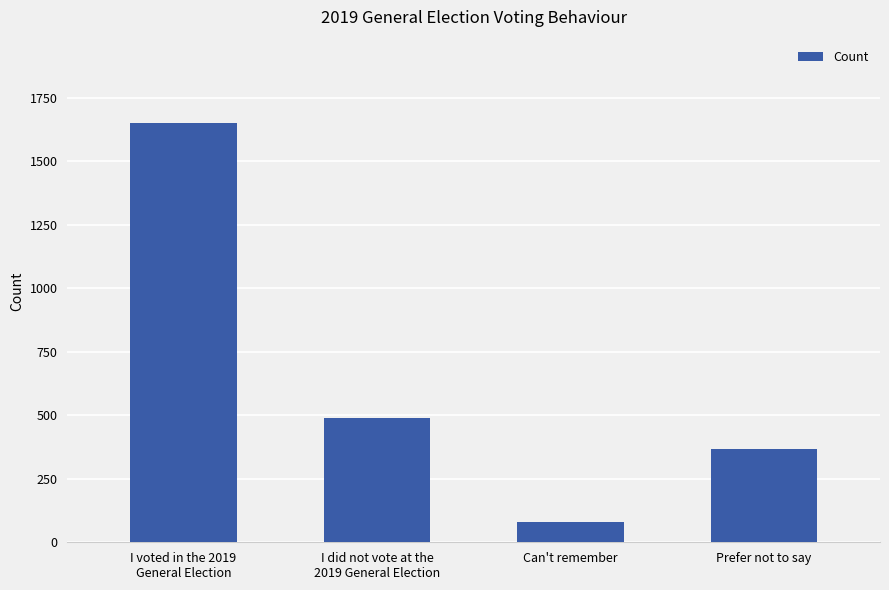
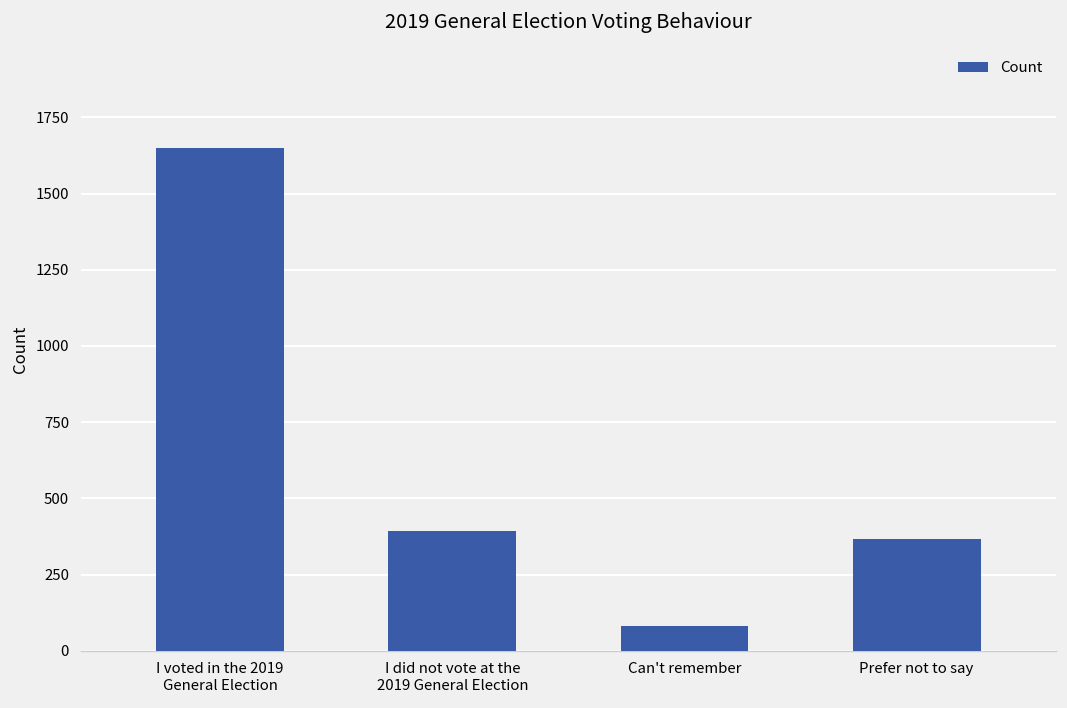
I did not vote at the 2019 General Election: 490 -> 390
